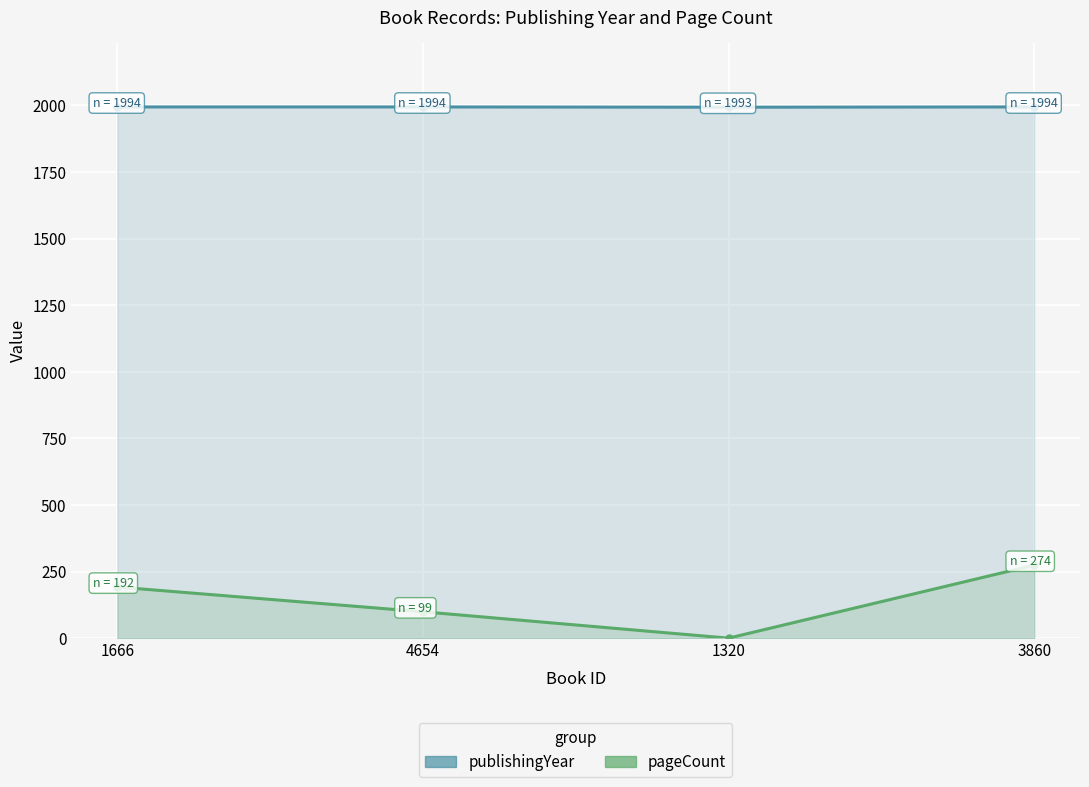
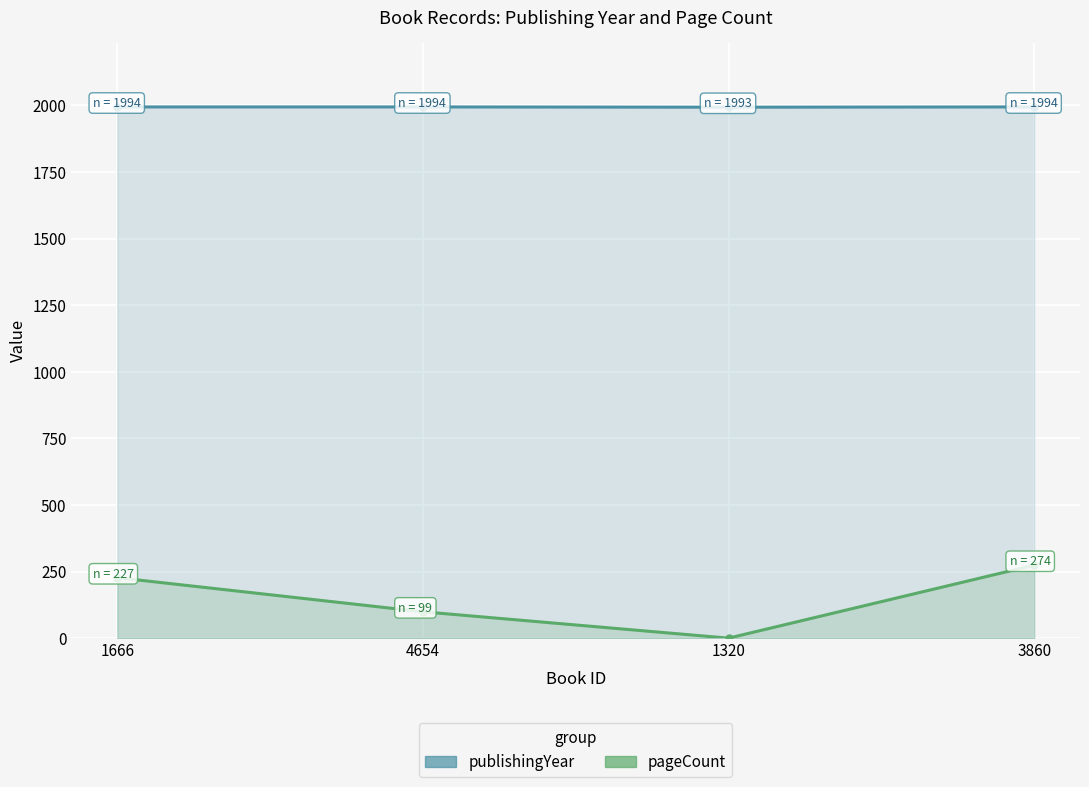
pageCount, 1666: 192 -> 227
